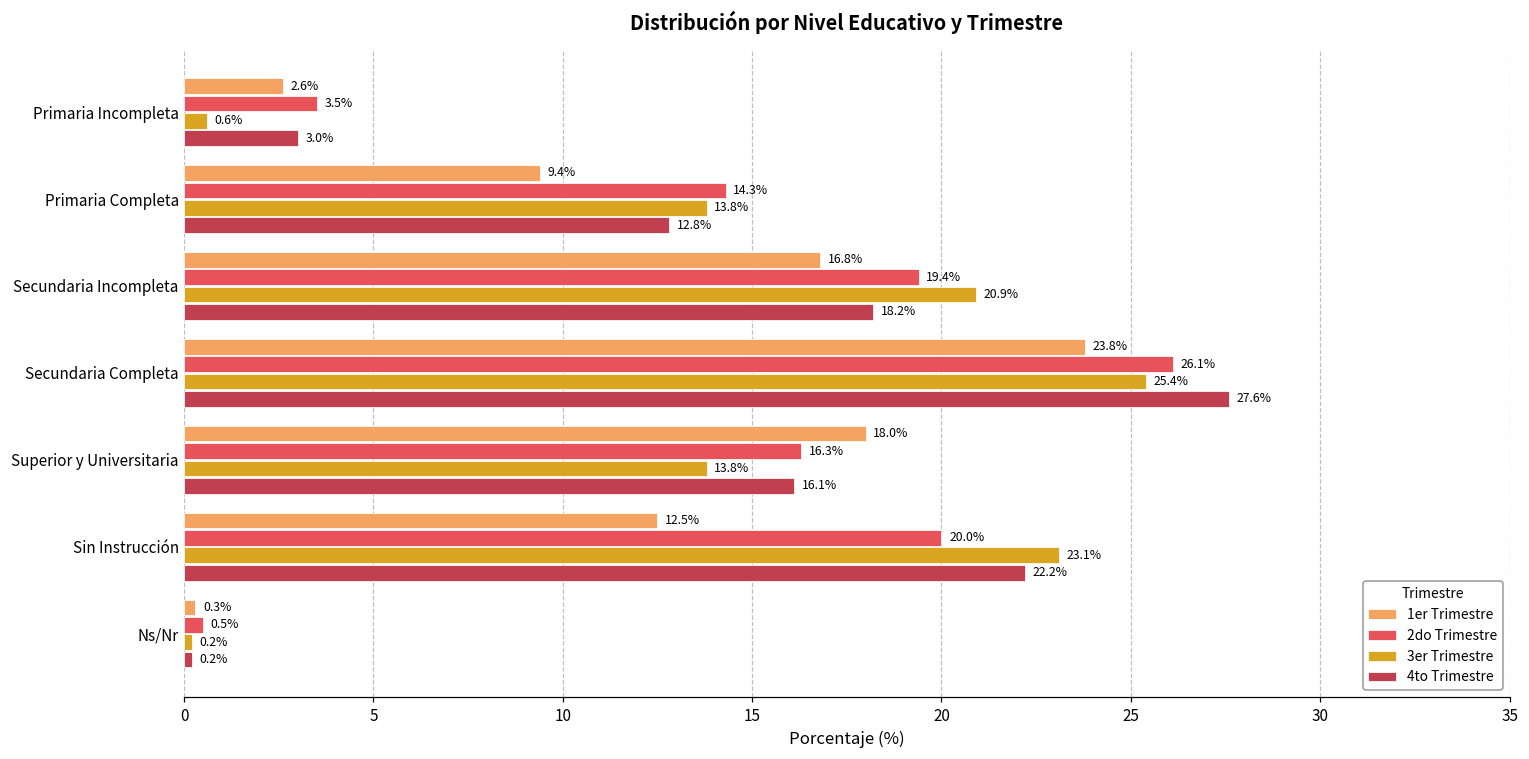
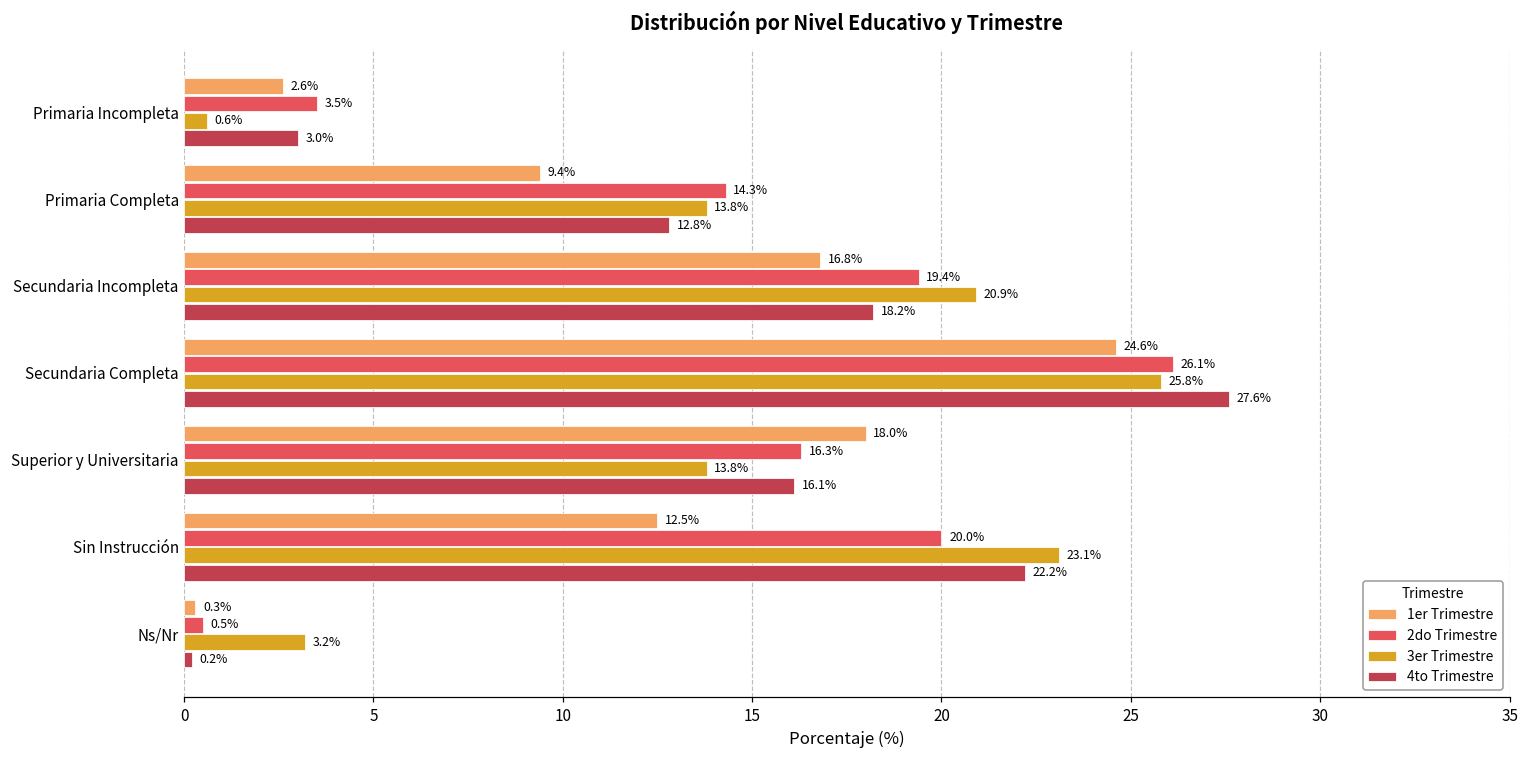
1er Trimestre, Secundaria Completa: 23.8% -> 24.6%
3er Trimestre, Secundaria Completa: 25.4% -> 25.8%
3er Trimestre, Ns/Nr: 0.2% -> 3.2%
